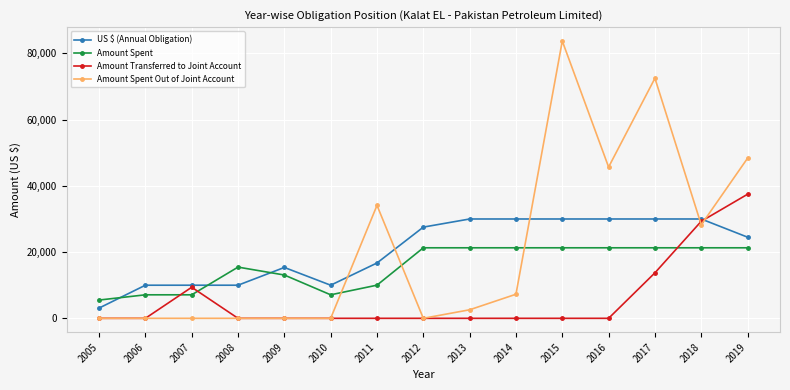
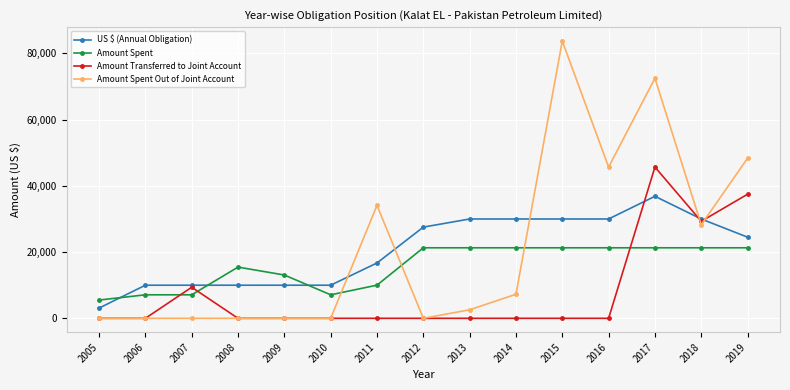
US $ (Annual Obligation), 2009: 15,000 -> 10,000
US $ (Annual Obligation), 2017: 30,000 -> 37,000
Amount Transferred to Joint Account, 2017: 14,000 -> 46,000
